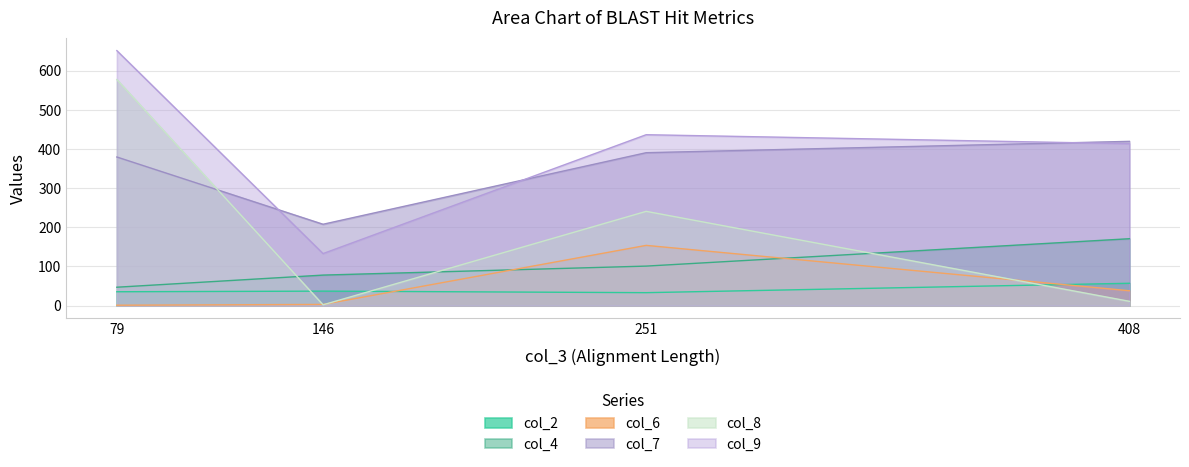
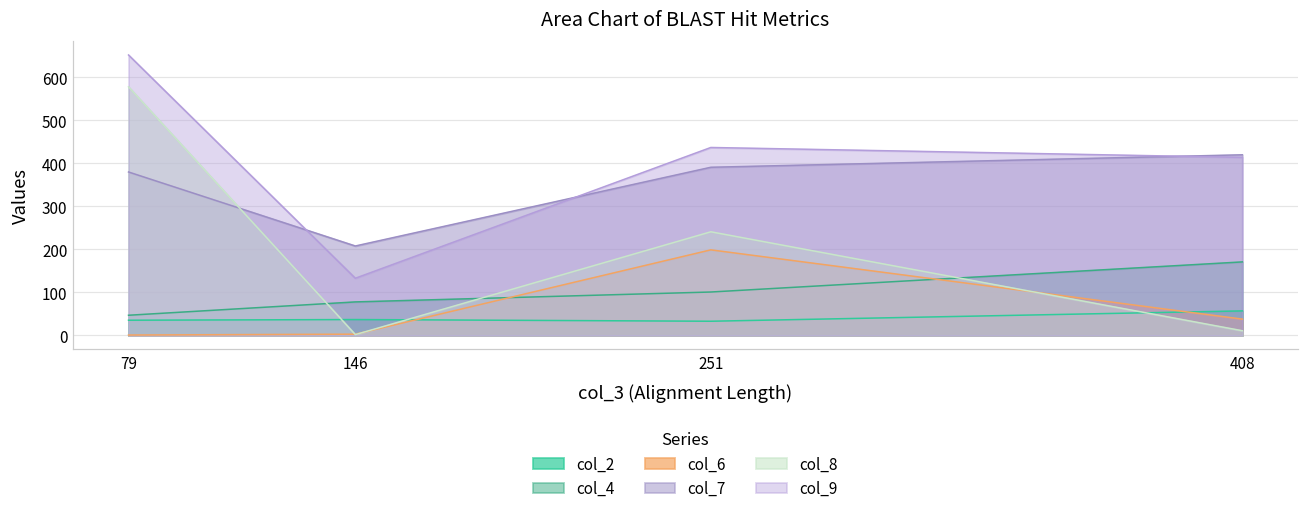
col_6, 251: 150 -> 200
